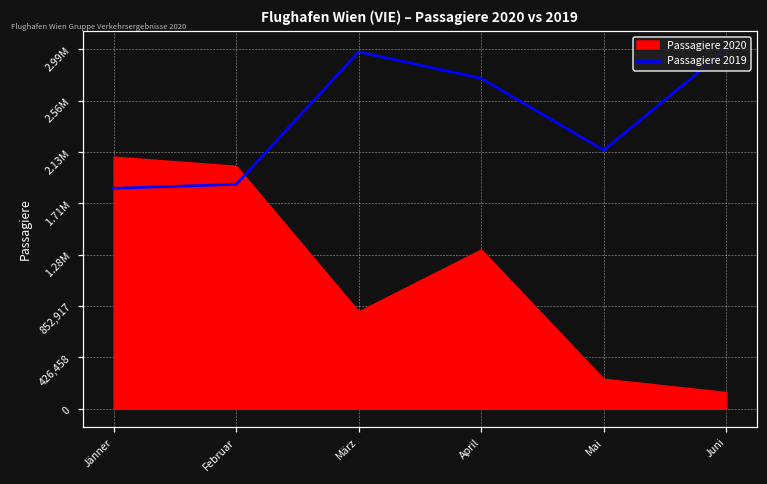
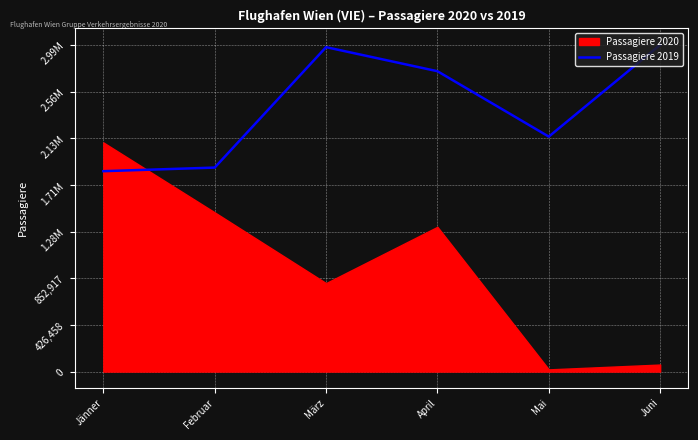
Passagiere 2020, Februar: 2,020,000 -> 1,450,000
Passagiere 2020, Mai: 250,000 -> 20,000
Passagiere 2020, Juni: 140,000 -> 60,000
